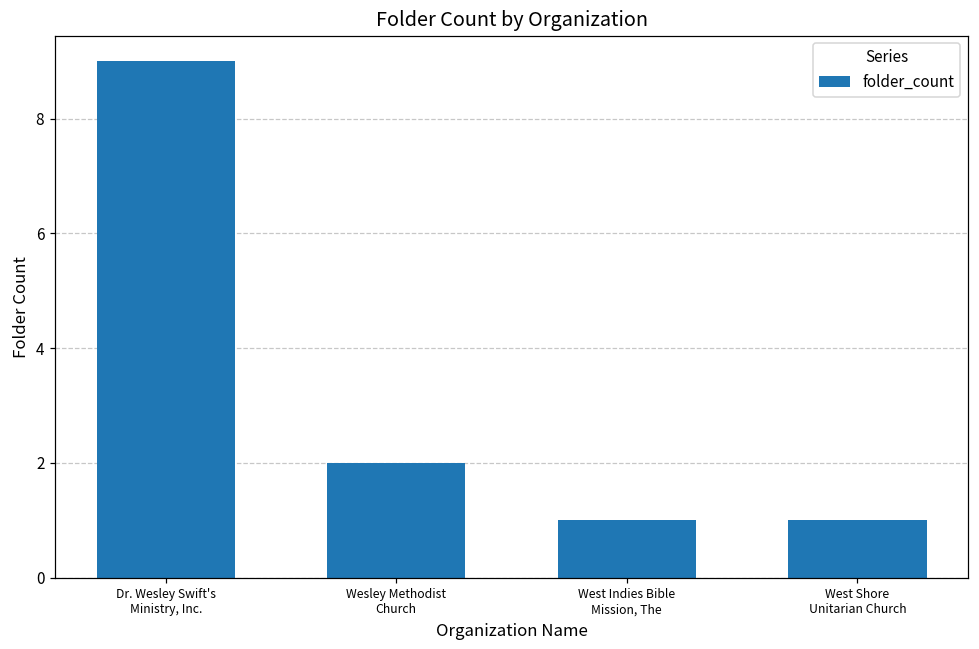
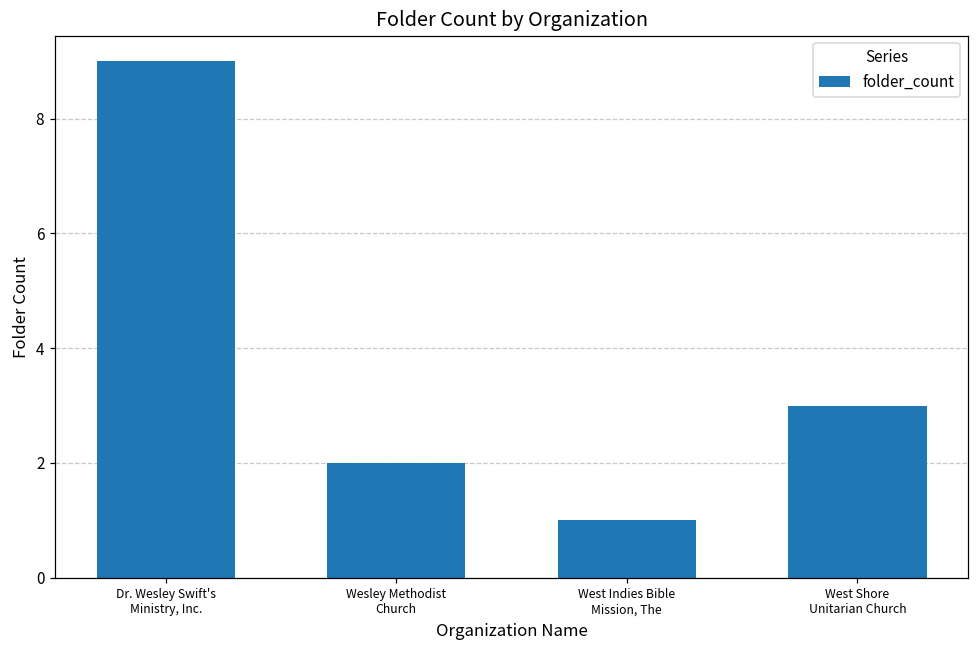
West Shore Unitarian Church: 1 -> 3
